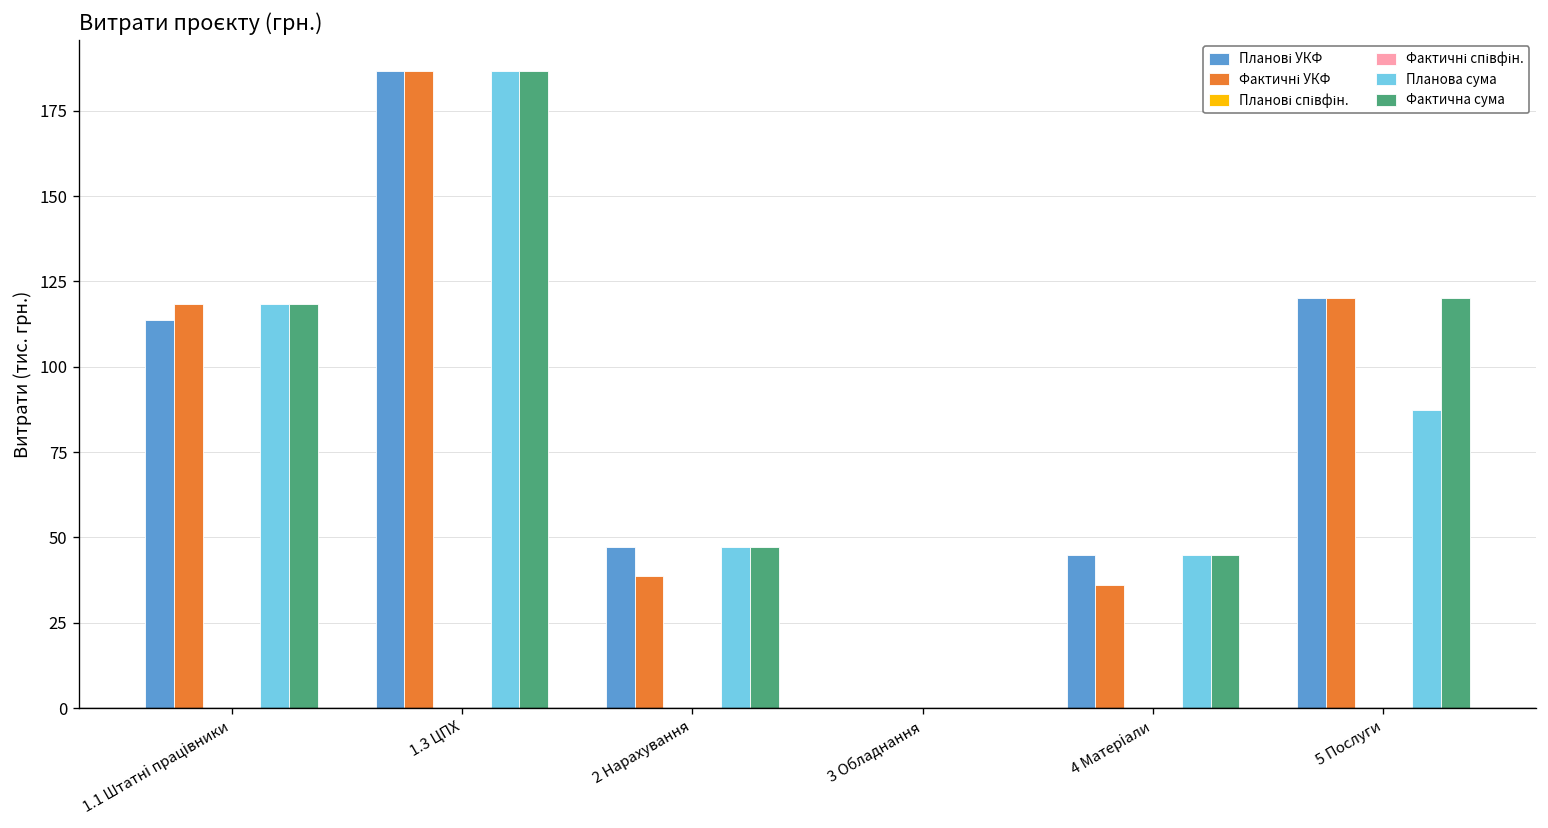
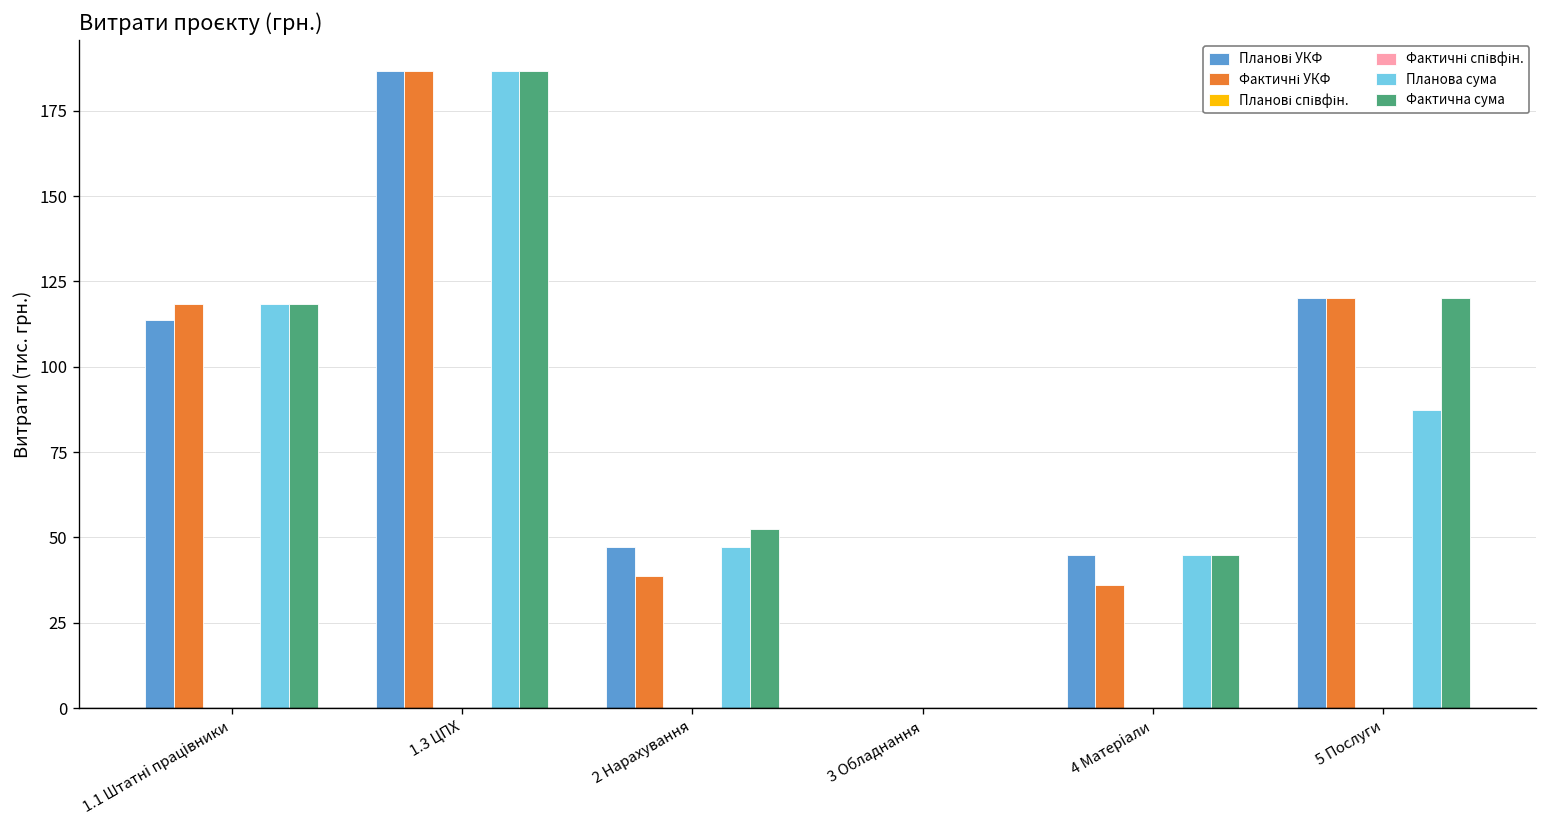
Фактична сума, 2 Нарахування: 47 -> 52
